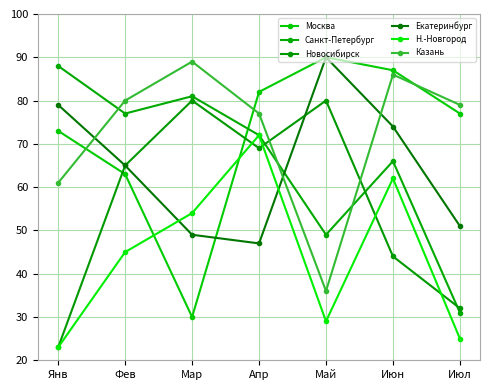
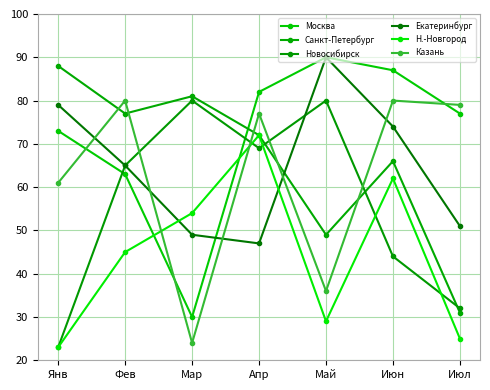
Казань, Мар: 89 -> 24
Казань, Июн: 86 -> 80
